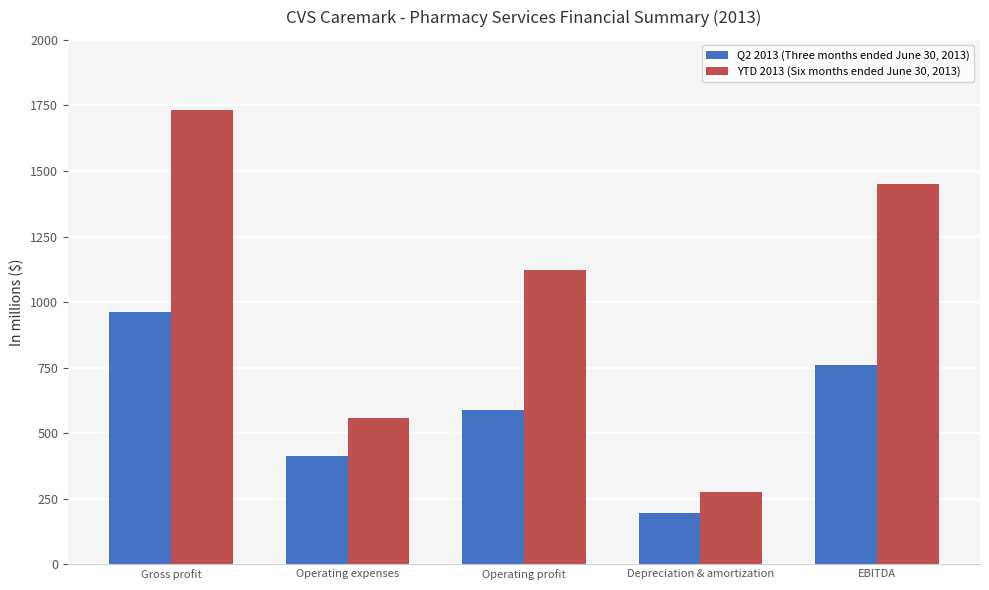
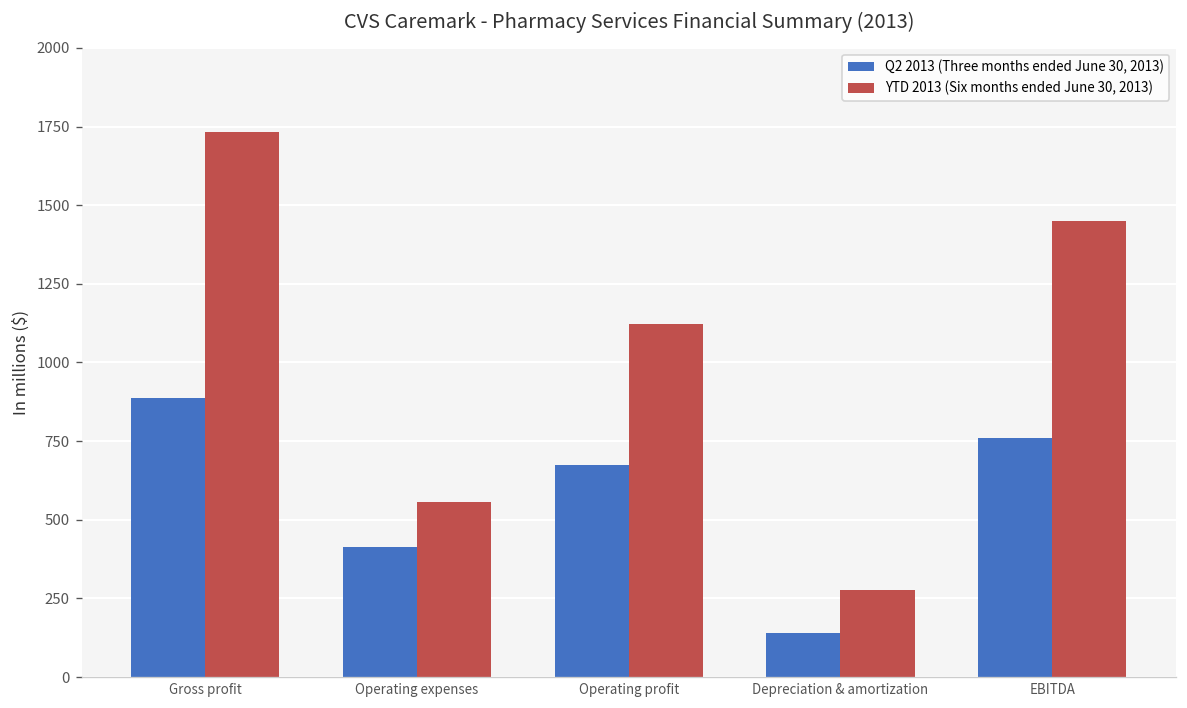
Q2 2013 (Three months ended June 30, 2013), Gross profit: 960 -> 890
Q2 2013 (Three months ended June 30, 2013), Operating profit: 590 -> 680
Q2 2013 (Three months ended June 30, 2013), Depreciation & amortization: 200 -> 140
